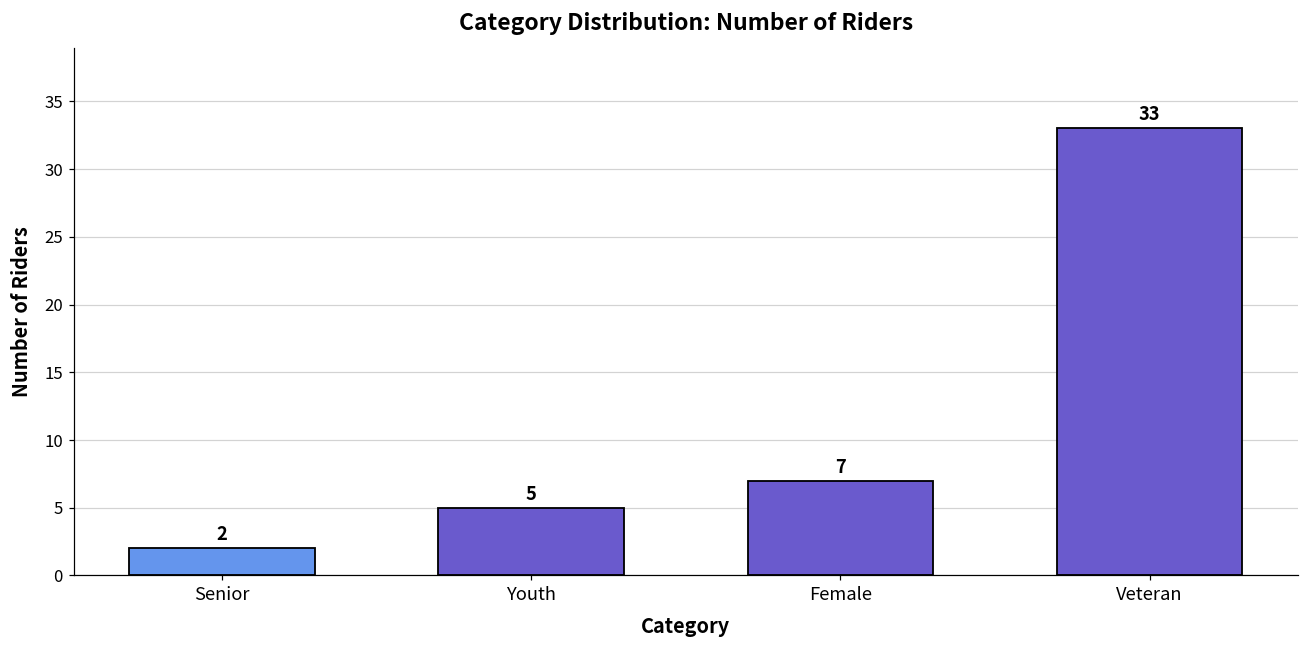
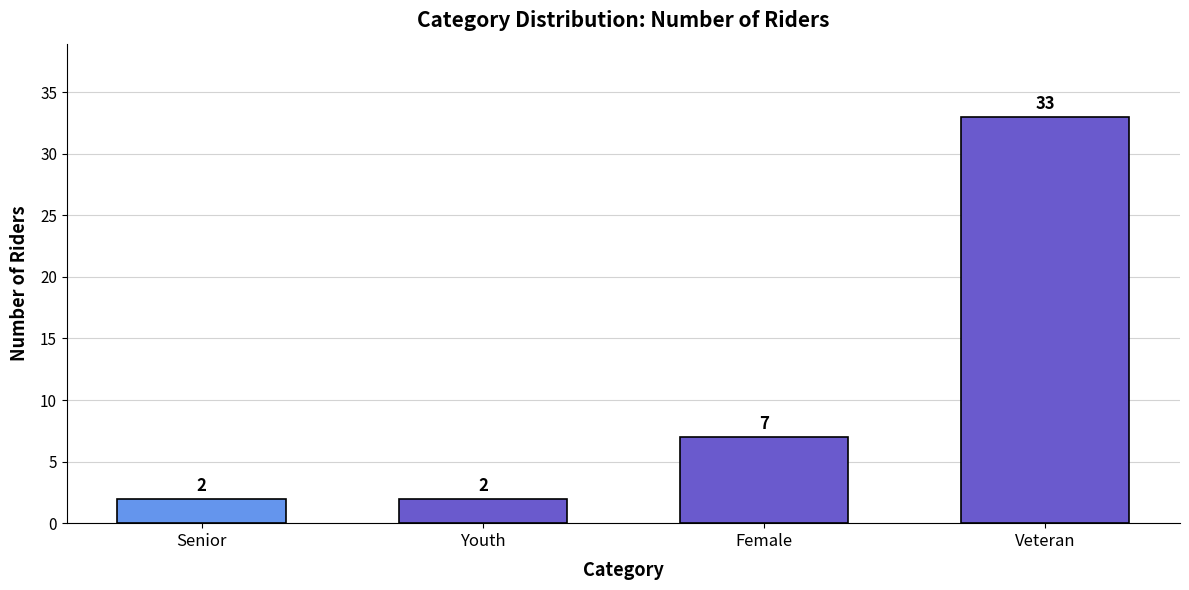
Youth: 5 -> 2
